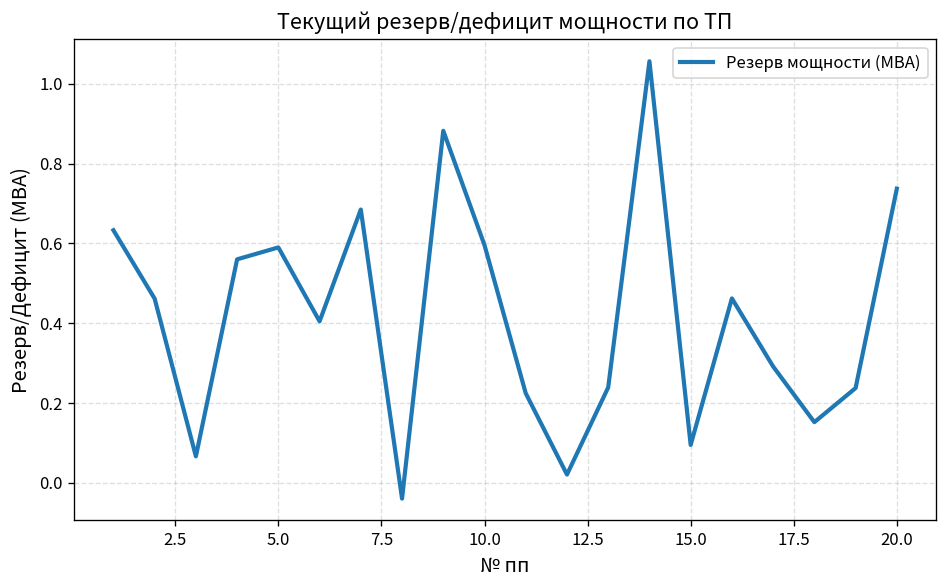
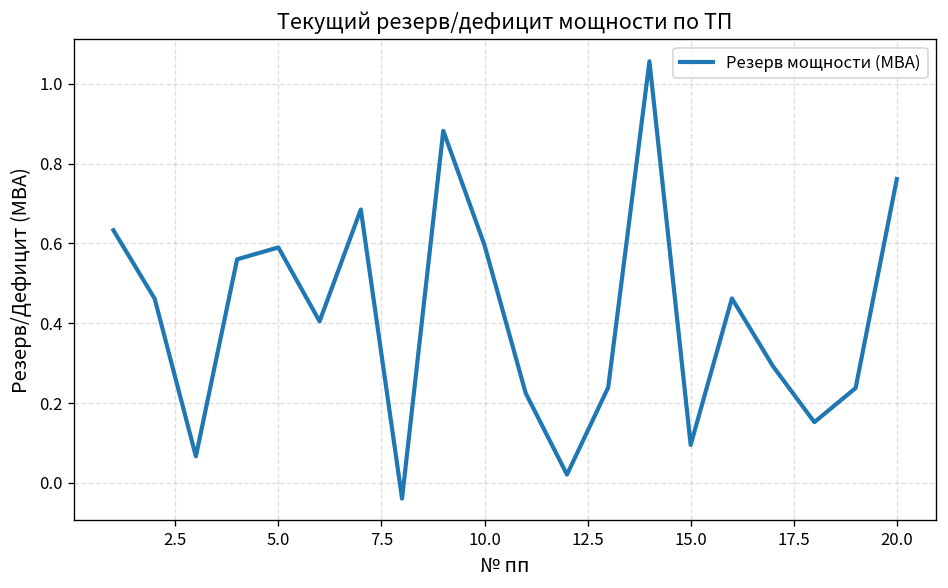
20.0: 0.74 -> 0.76
